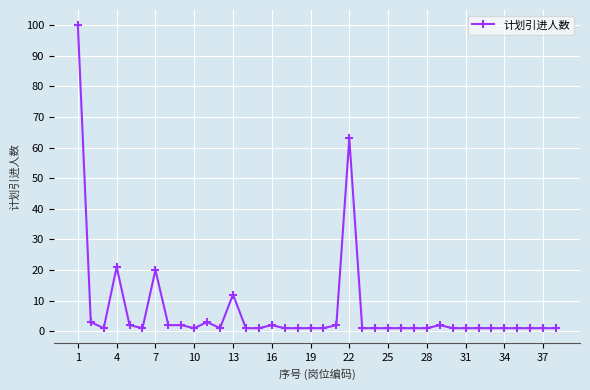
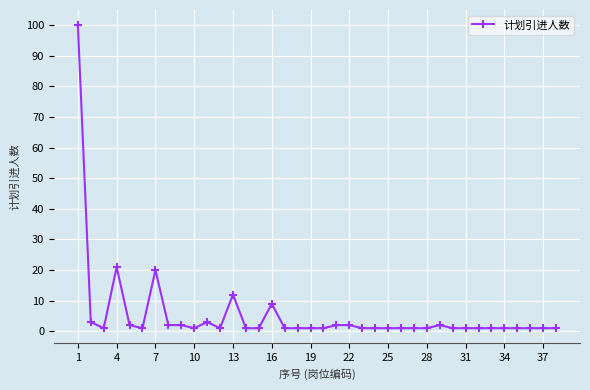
16: 2 -> 9
22: 63 -> 2
